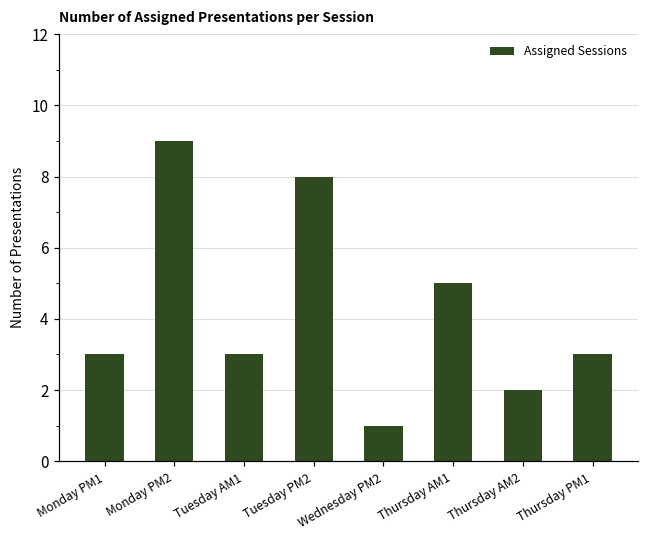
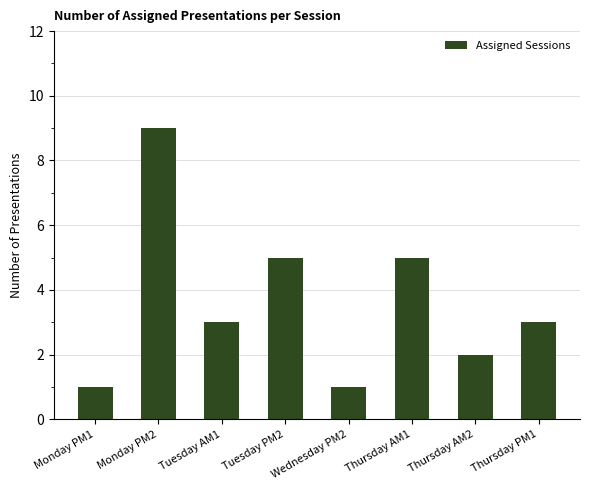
Monday PM1: 3 -> 1
Tuesday PM2: 8 -> 5
